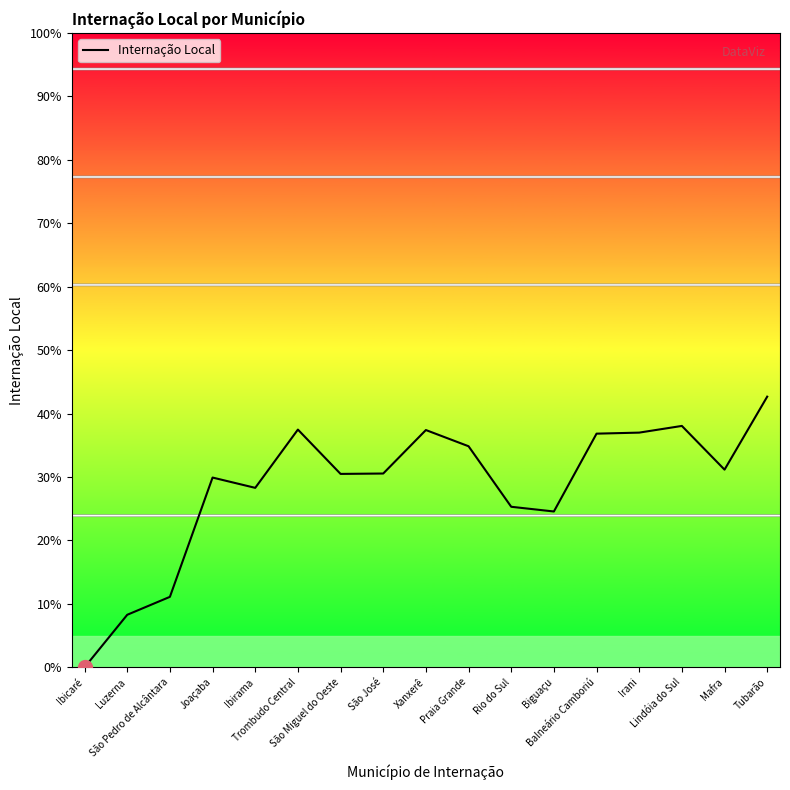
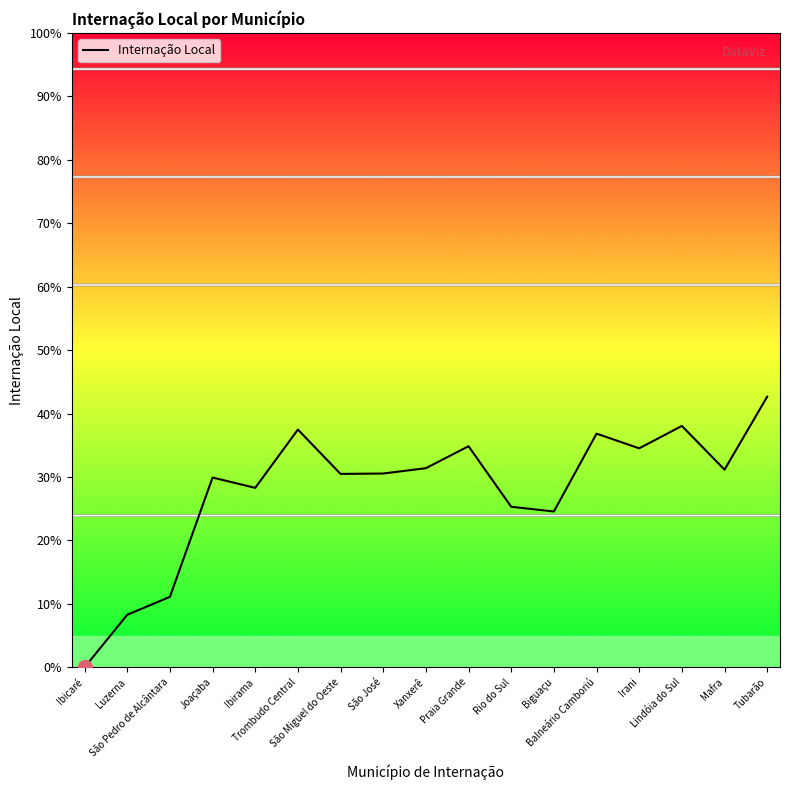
Internação Local, Xanxerê: 37% -> 31%
Internação Local, Irani: 37% -> 35%
